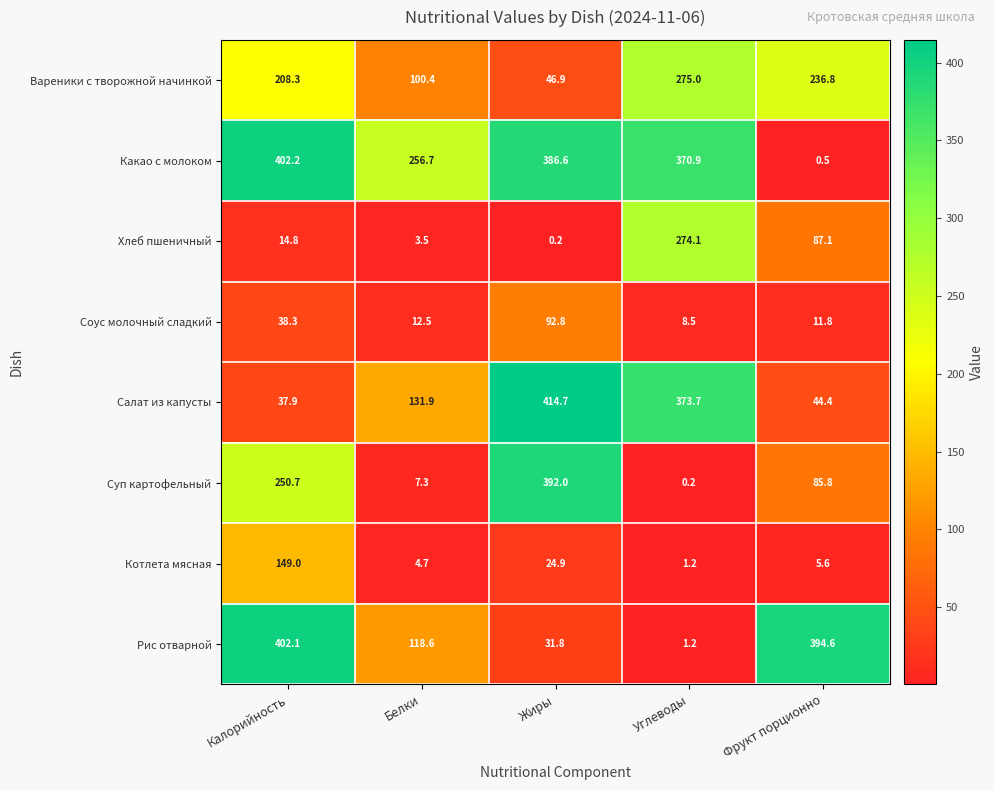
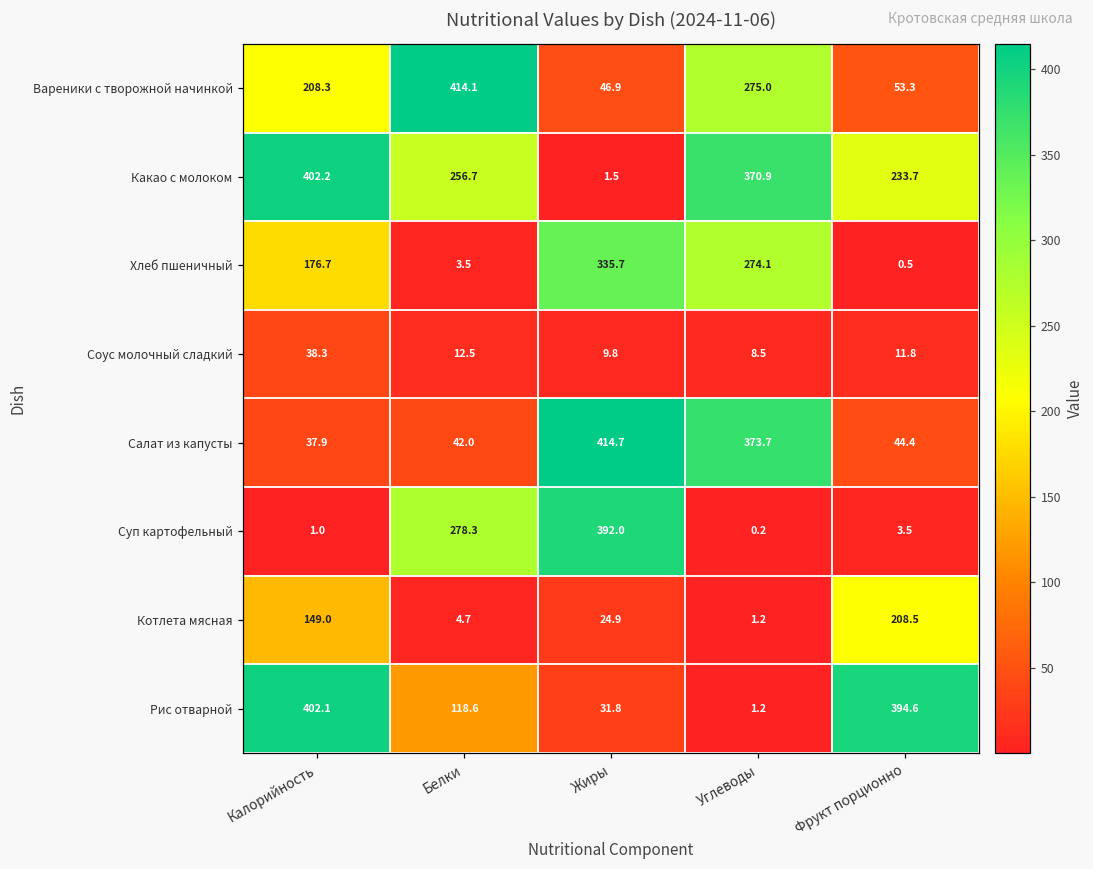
Вареники с творожной начинкой, Белки: 100.4 -> 414.1
Вареники с творожной начинкой, Фрукт порционно: 236.8 -> 53.3
Какао с молоком, Жиры: 386.6 -> 1.5
Какао с молоком, Фрукт порционно: 0.5 -> 233.7
Хлеб пшеничный, Калорийность: 14.8 -> 176.7
Хлеб пшеничный, Жиры: 0.2 -> 335.7
Хлеб пшеничный, Фрукт порционно: 87.1 -> 0.5
Соус молочный сладкий, Жиры: 92.8 -> 9.8
Салат из капусты, Белки: 131.9 -> 42.0
Суп картофельный, Калорийность: 250.7 -> 1.0
Суп картофельный, Белки: 7.3 -> 278.3
Суп картофельный, Фрукт порционно: 85.8 -> 3.5
Котлета мясная, Фрукт порционно: 5.6 -> 208.5
